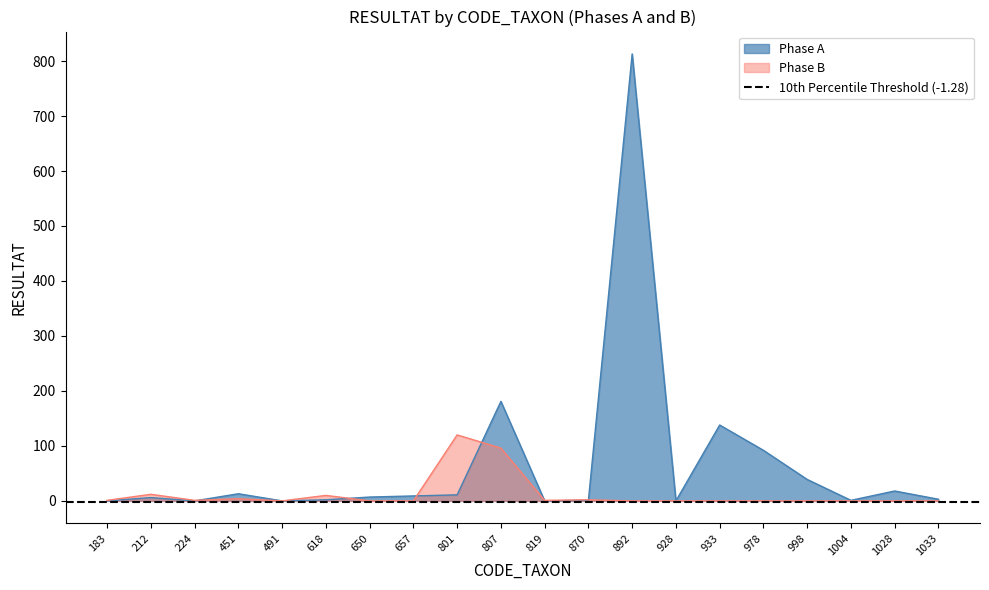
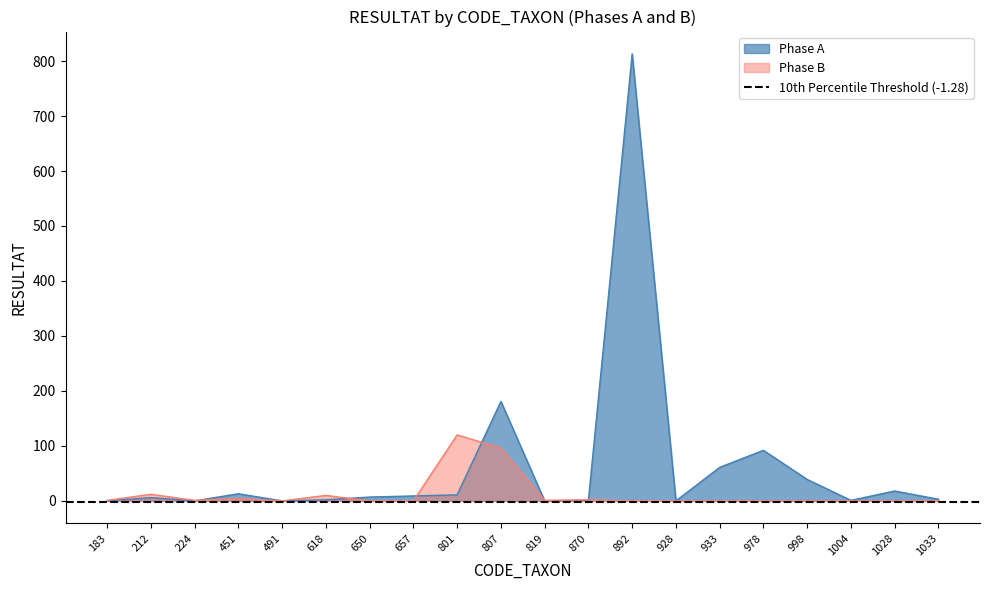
Phase A, 933: 140 -> 60
